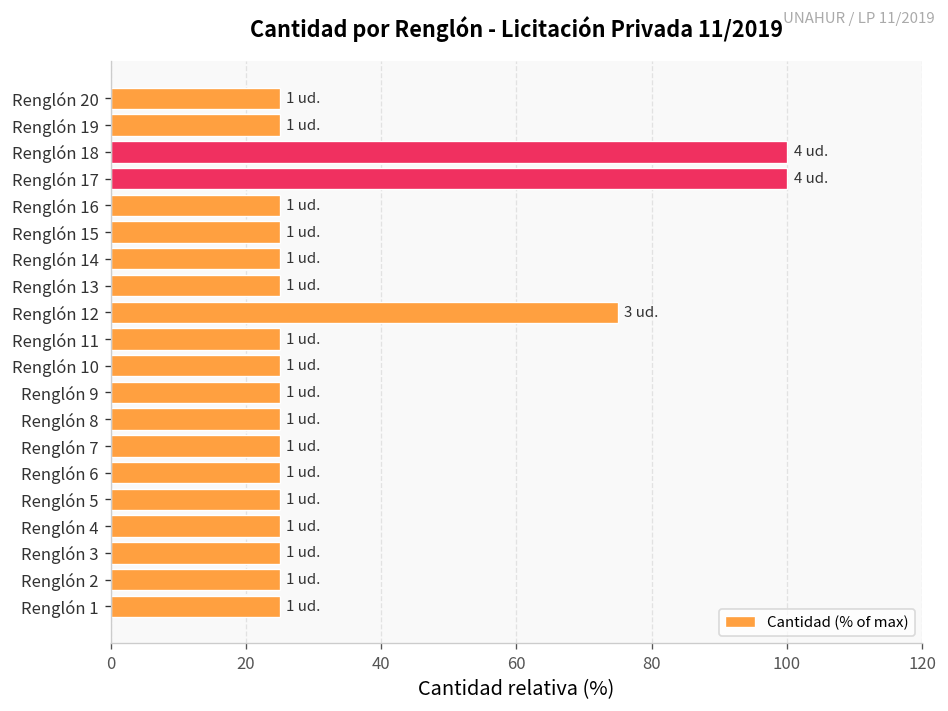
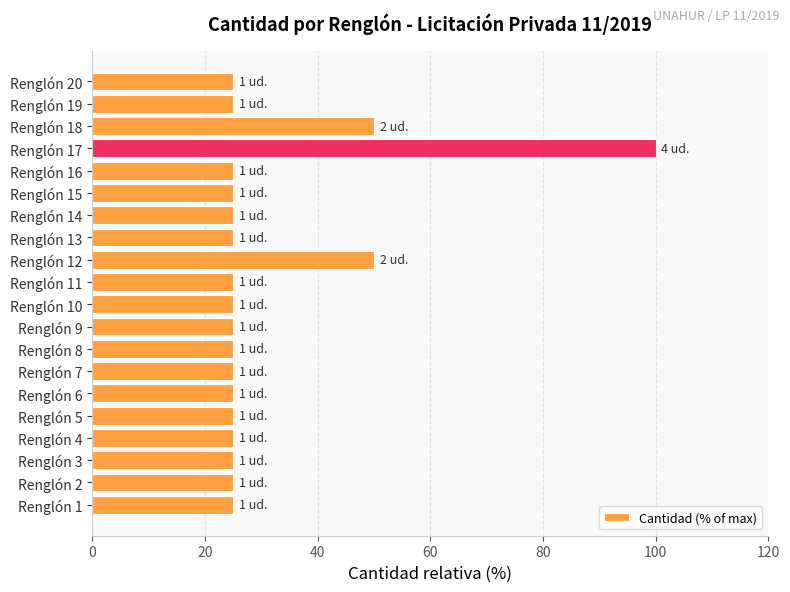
Renglón 18: 4 -> 2
Renglón 12: 3 -> 2
